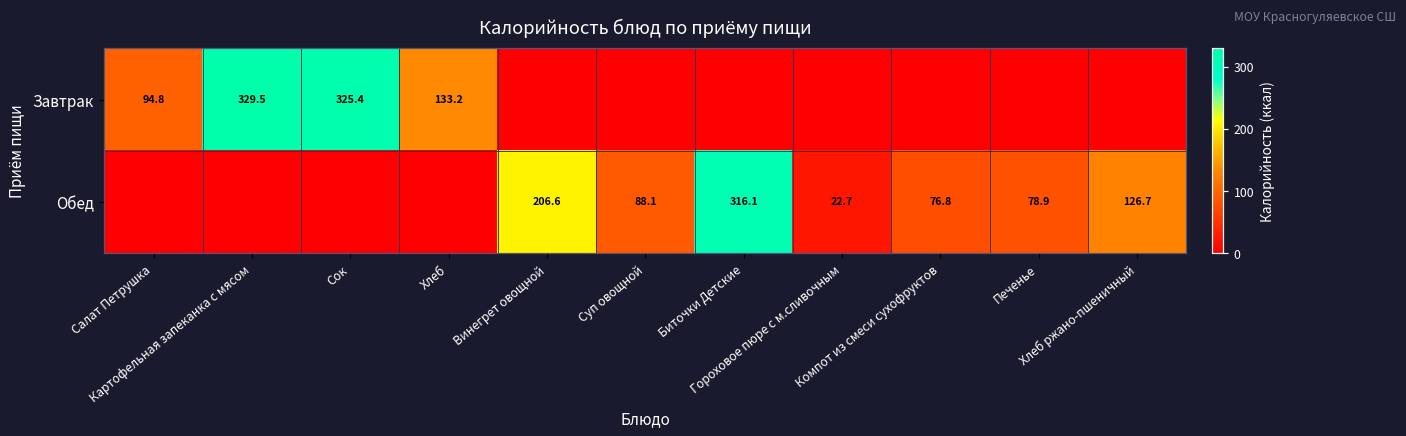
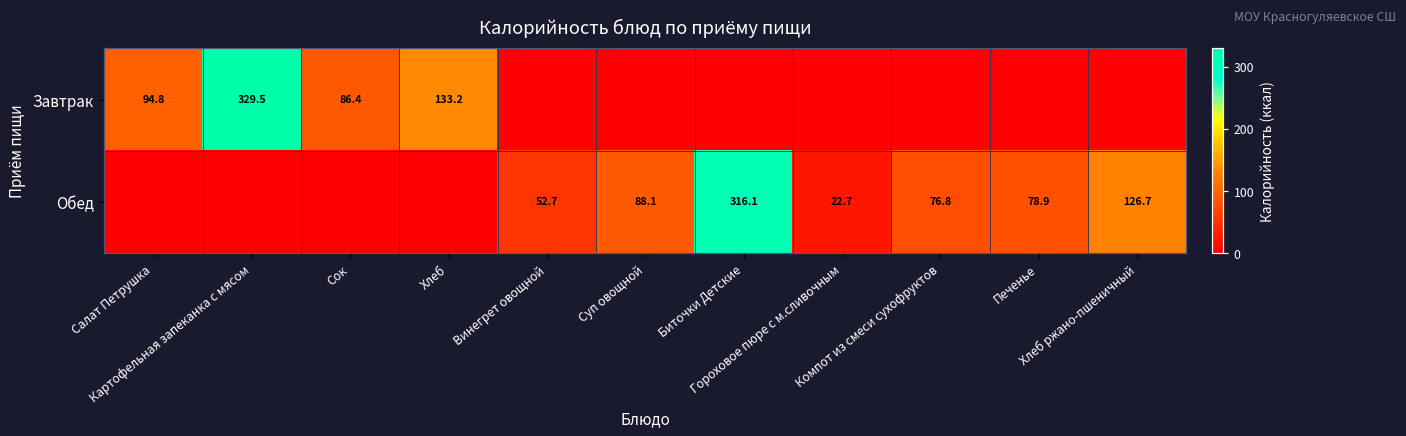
Завтрак, Сок: 325.4 -> 86.4
Обед, Винегрет овощной: 206.6 -> 52.7
